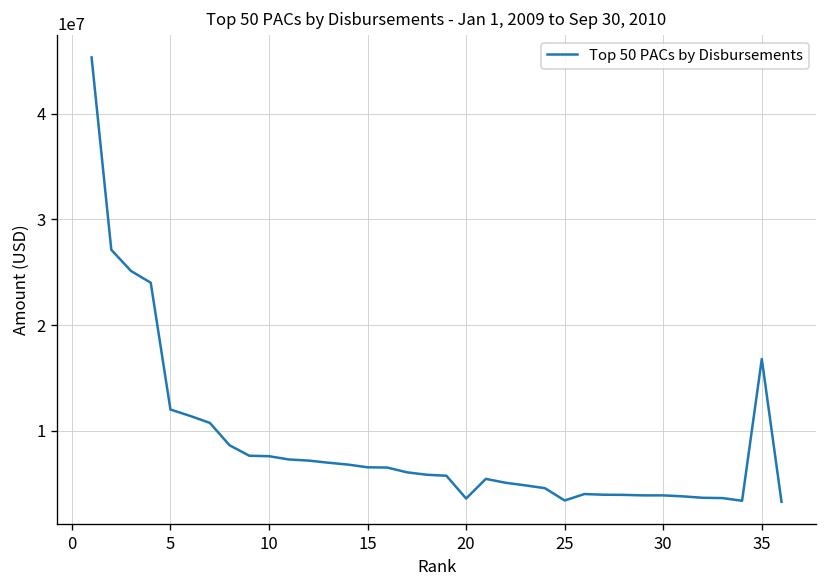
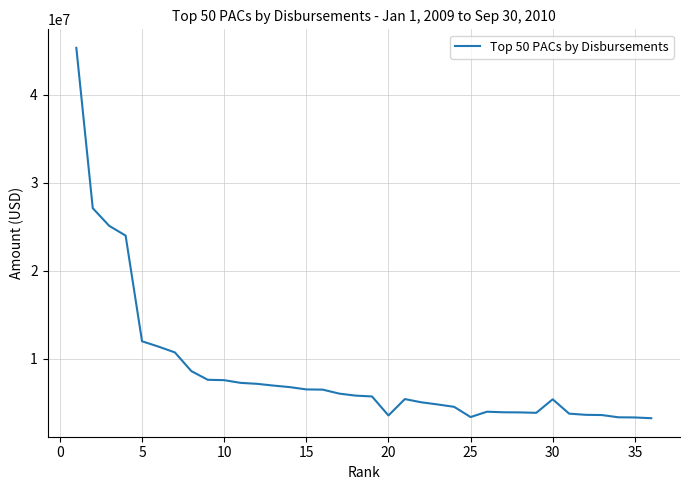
30: 4000000 -> 5000000
35: 17000000 -> 3000000
